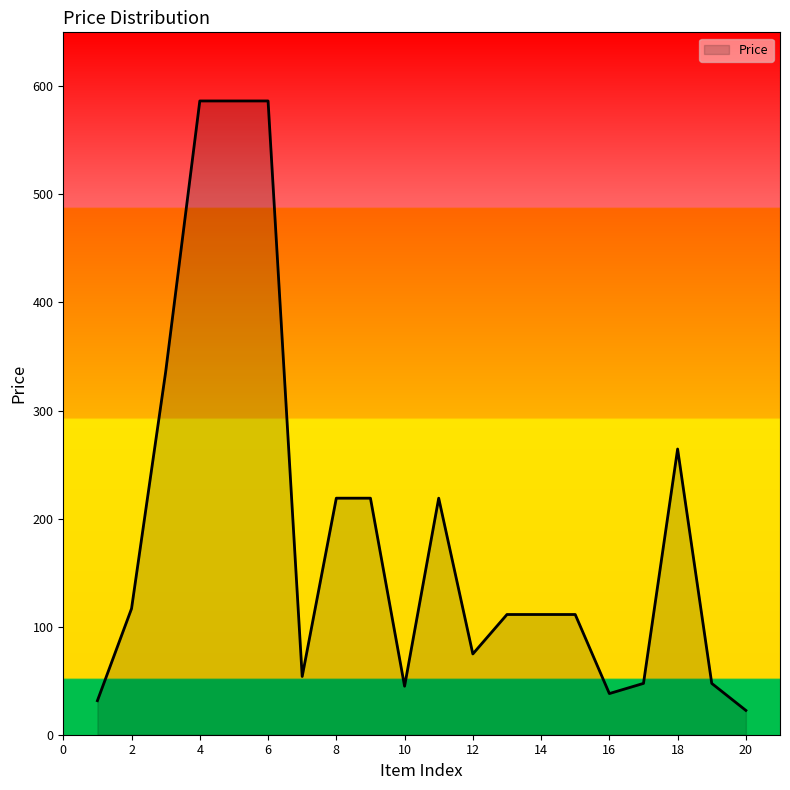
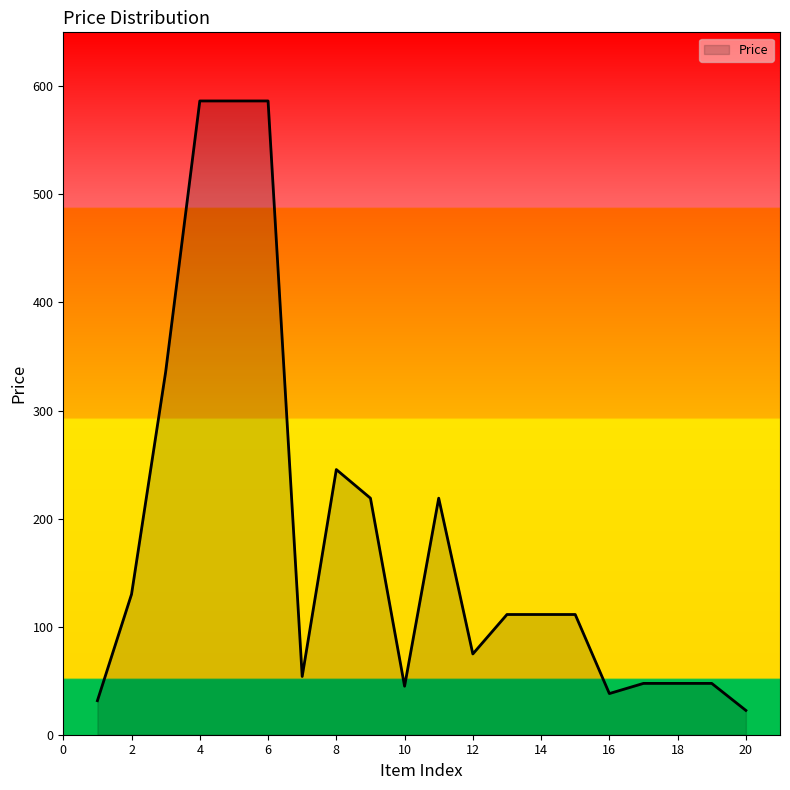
2: 117 -> 130
8: 219 -> 245
18: 264 -> 48
